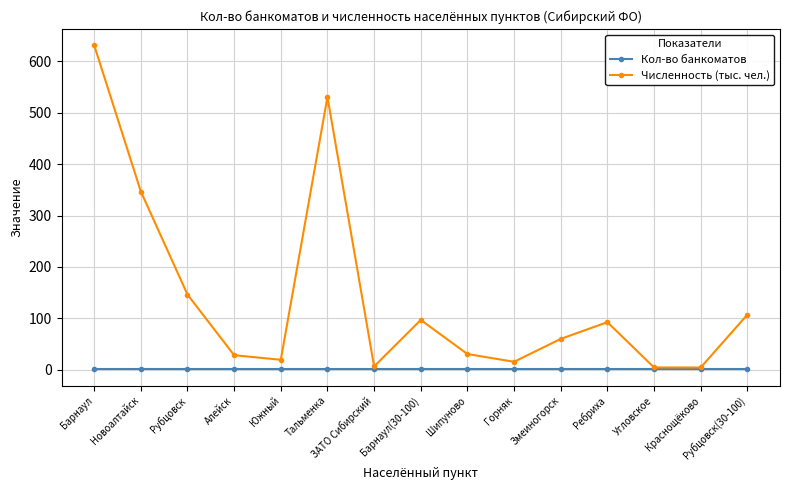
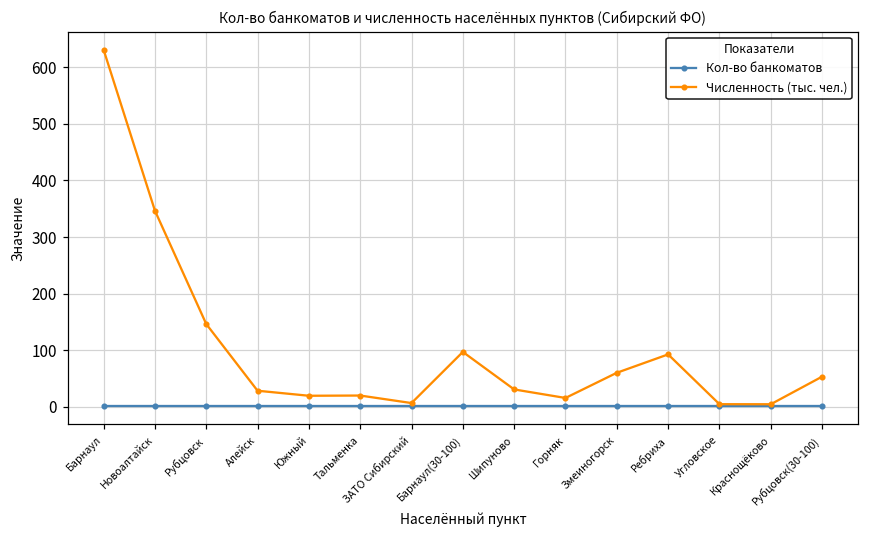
Численность (тыс. чел.), Тальменка: 530 -> 20
Численность (тыс. чел.), Рубцовск(30-100): 110 -> 50
